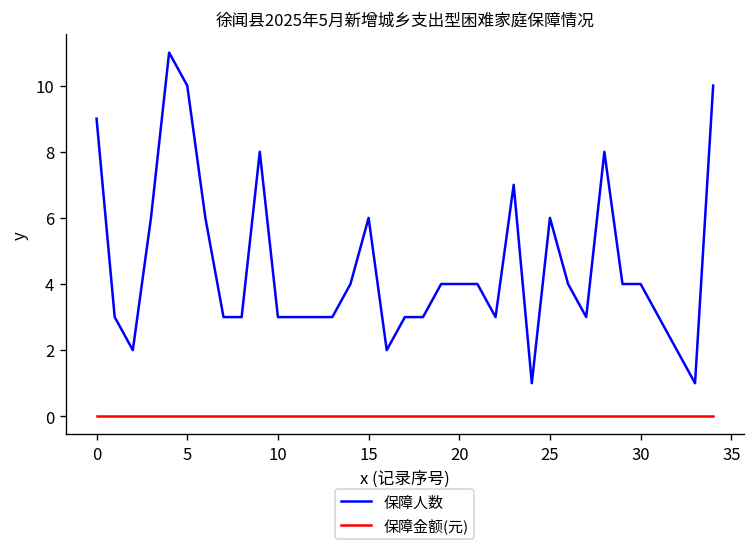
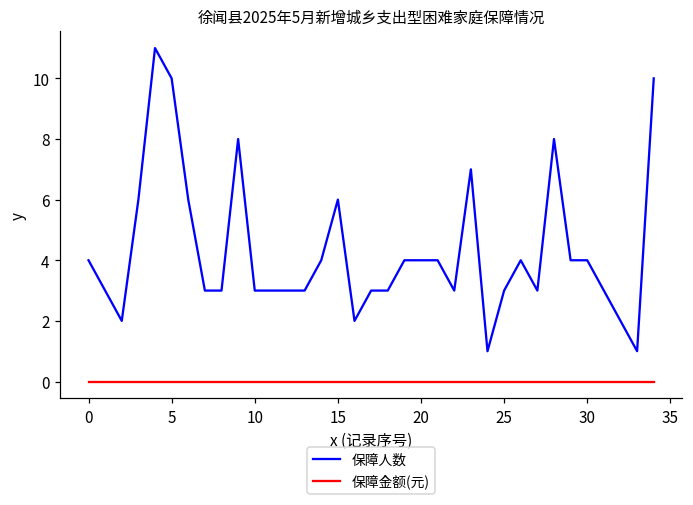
保障人数, 0: 9 -> 4
保障人数, 25: 6 -> 3
